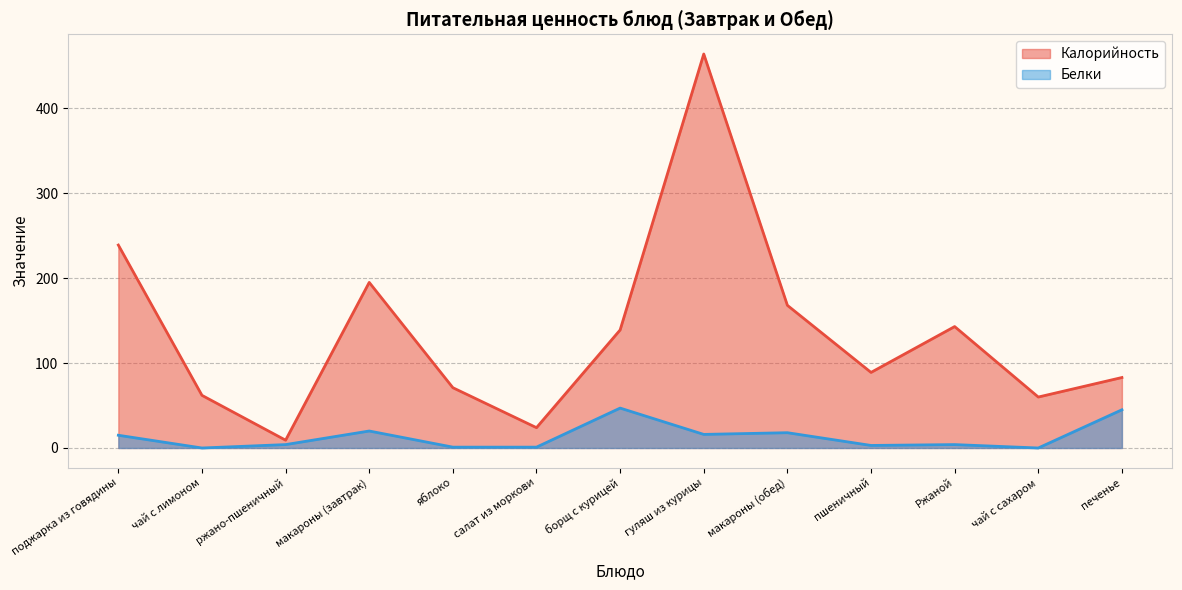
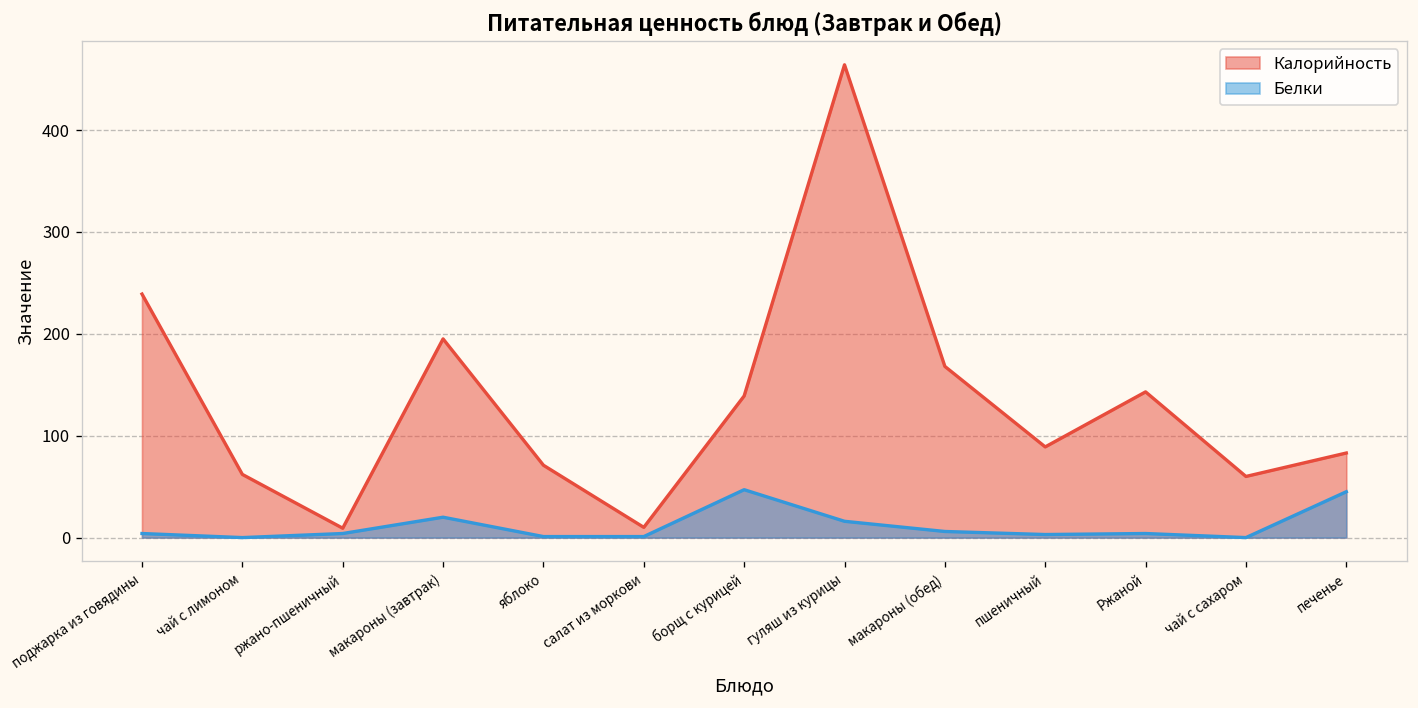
Белки, поджарка из говядины: 20 -> 0
Калорийность, салат из моркови: 20 -> 10
Белки, макароны (обед): 20 -> 10
